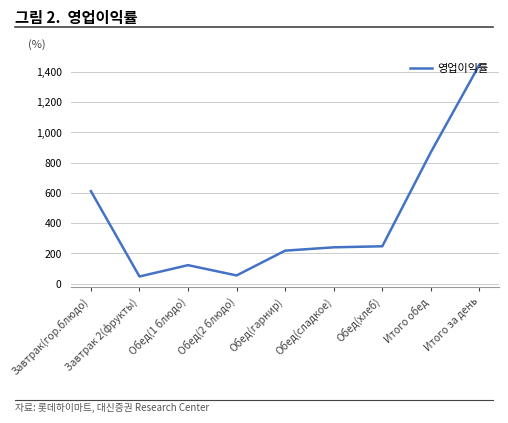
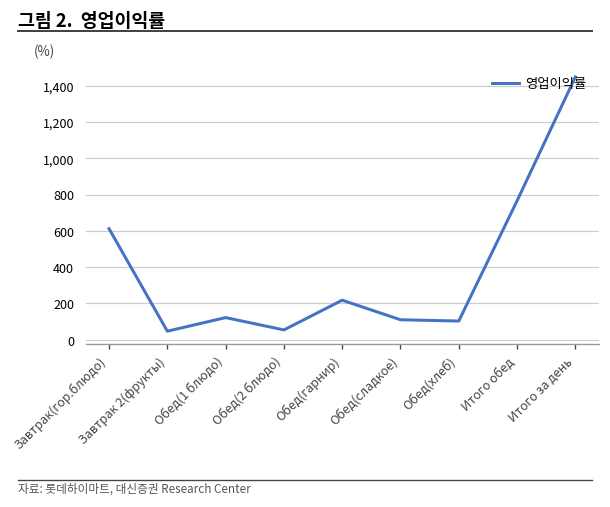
Обед(сладкое): 240 -> 110
Обед(хлеб): 250 -> 100
Итого обед: 870 -> 770
